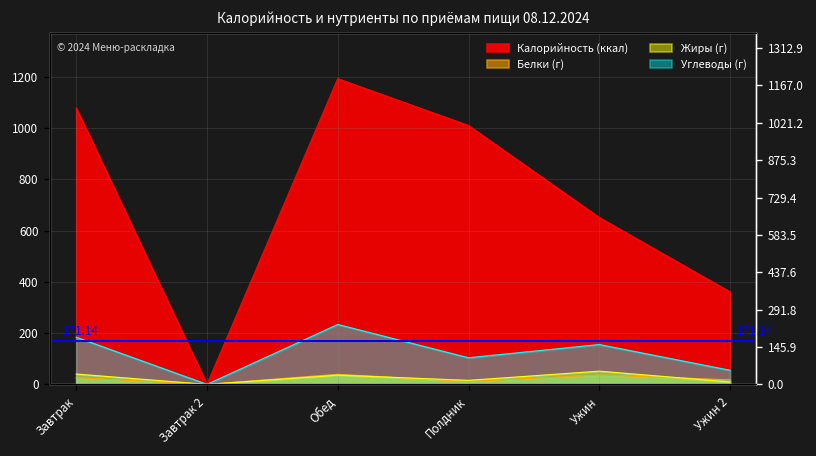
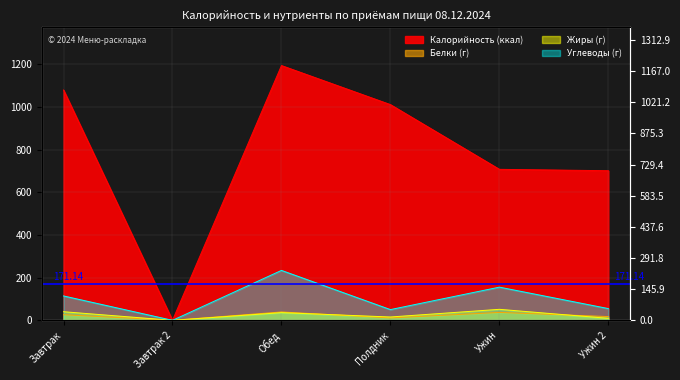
Углеводы (г), Завтрак: 180 -> 110
Углеводы (г), Полдник: 100 -> 50
Калорийность (ккал), Ужин: 650 -> 710
Калорийность (ккал), Ужин 2: 360 -> 700
